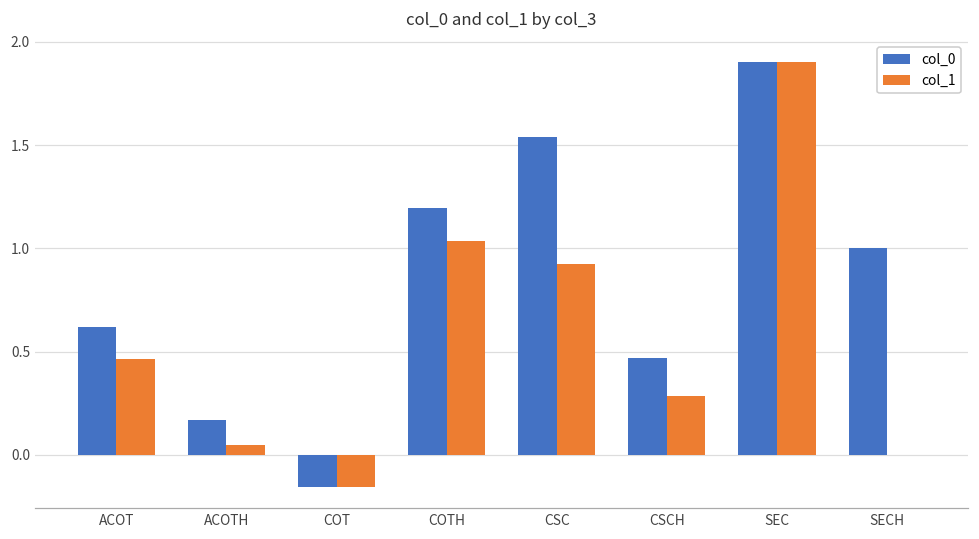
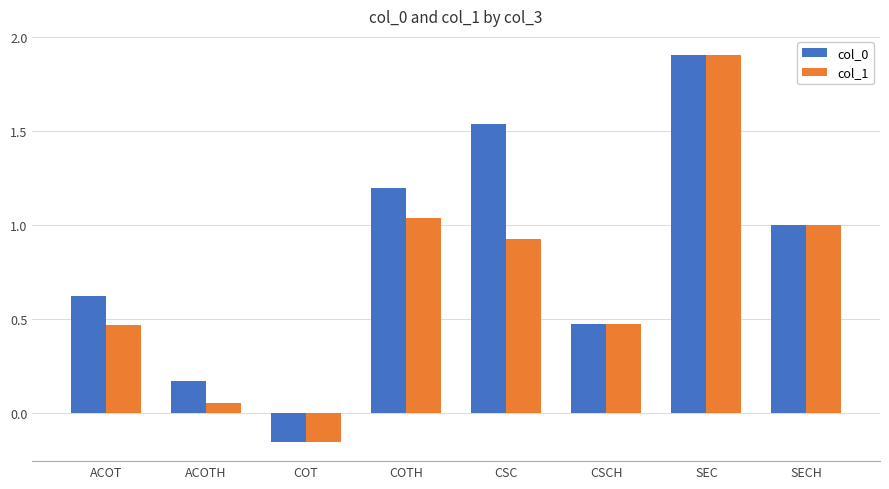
col_1, CSCH: 0.28 -> 0.47
col_1, SECH: 0 -> 1
